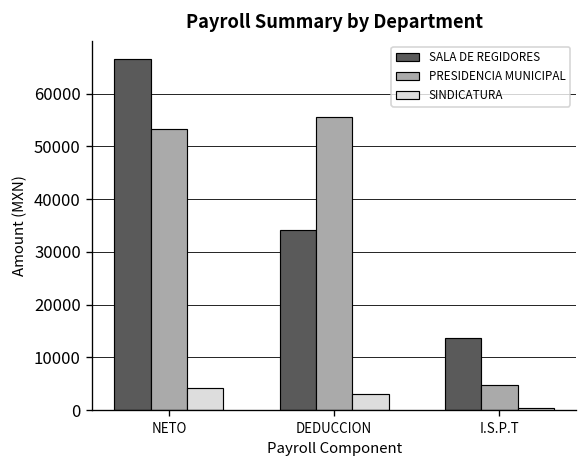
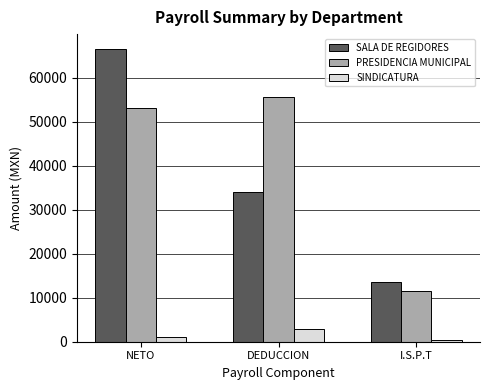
SINDICATURA, NETO: 4000 -> 1000
PRESIDENCIA MUNICIPAL, I.S.P.T: 5000 -> 12000
